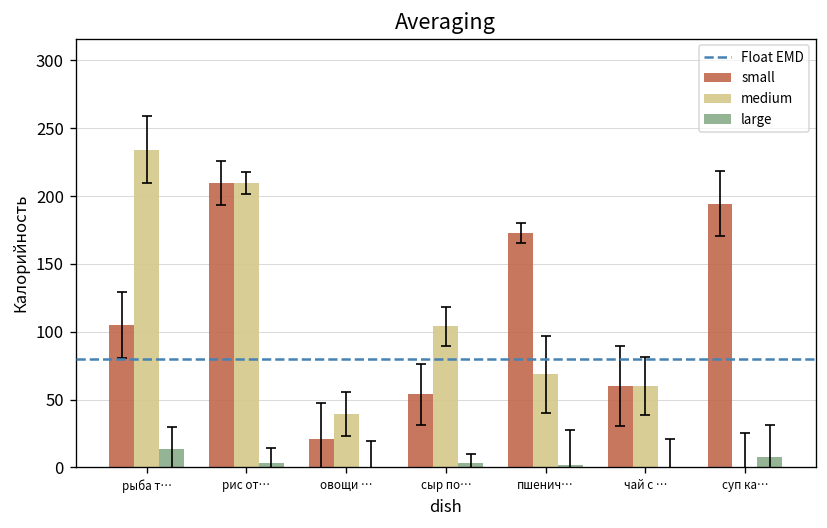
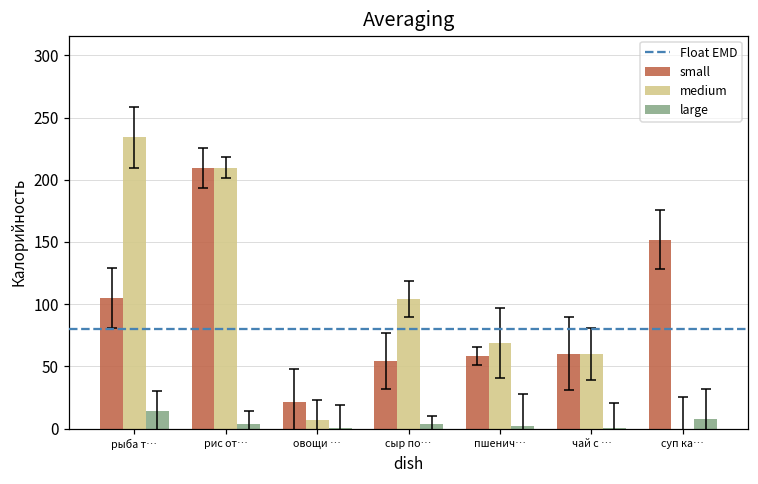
medium, овощи …: 39 -> 7
small, пшенич…: 173 -> 58
small, суп ка…: 194 -> 152
